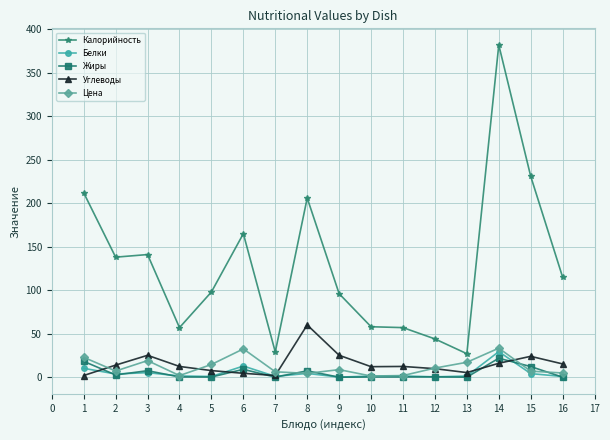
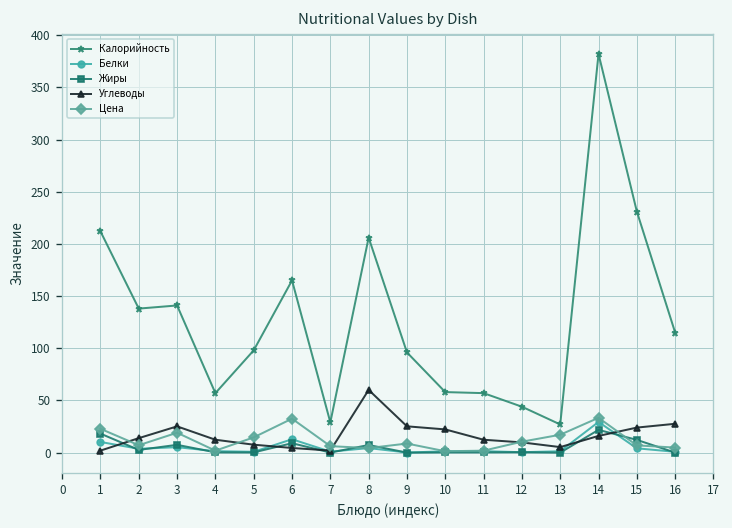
Углеводы, 10: 10 -> 20
Углеводы, 16: 20 -> 30
